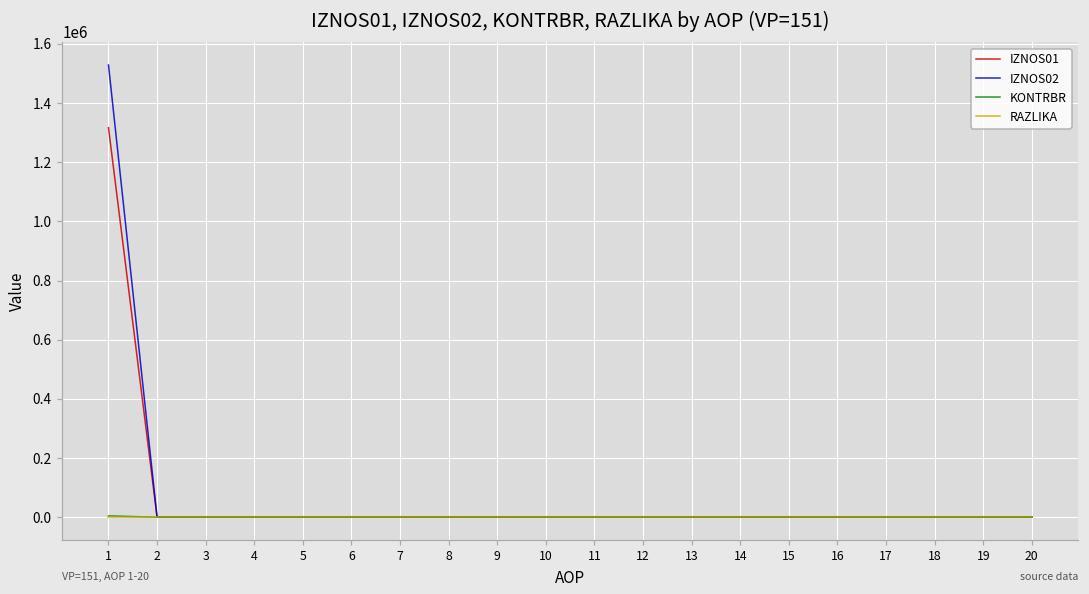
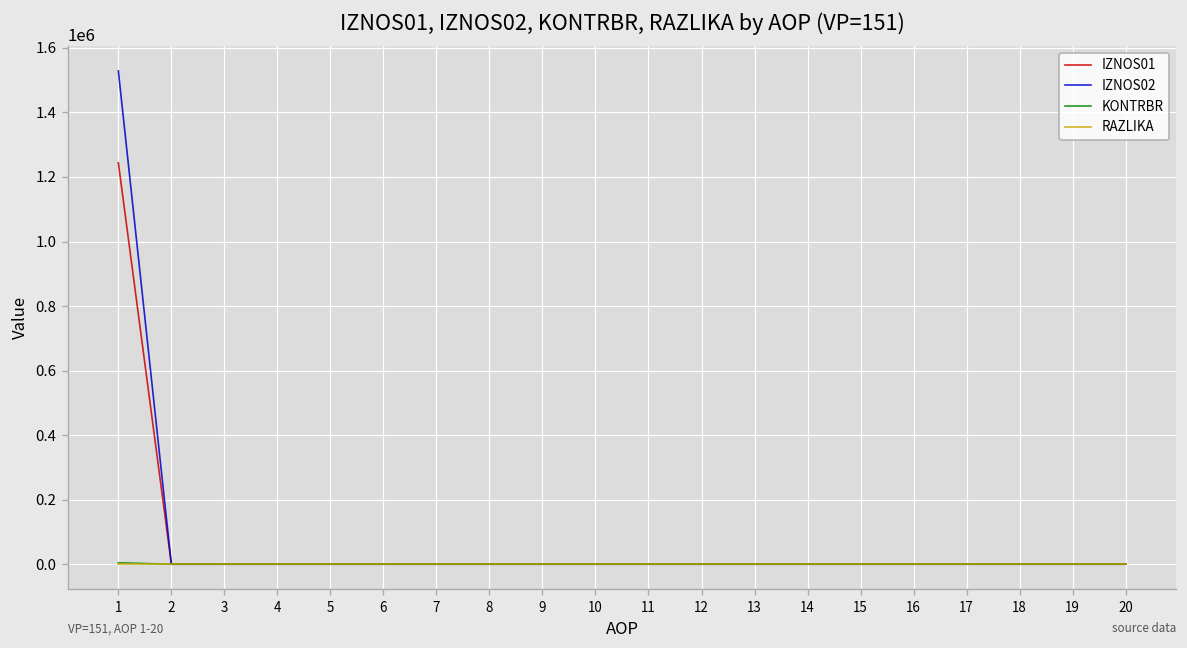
IZNOS01, 1: 1320000 -> 1240000
